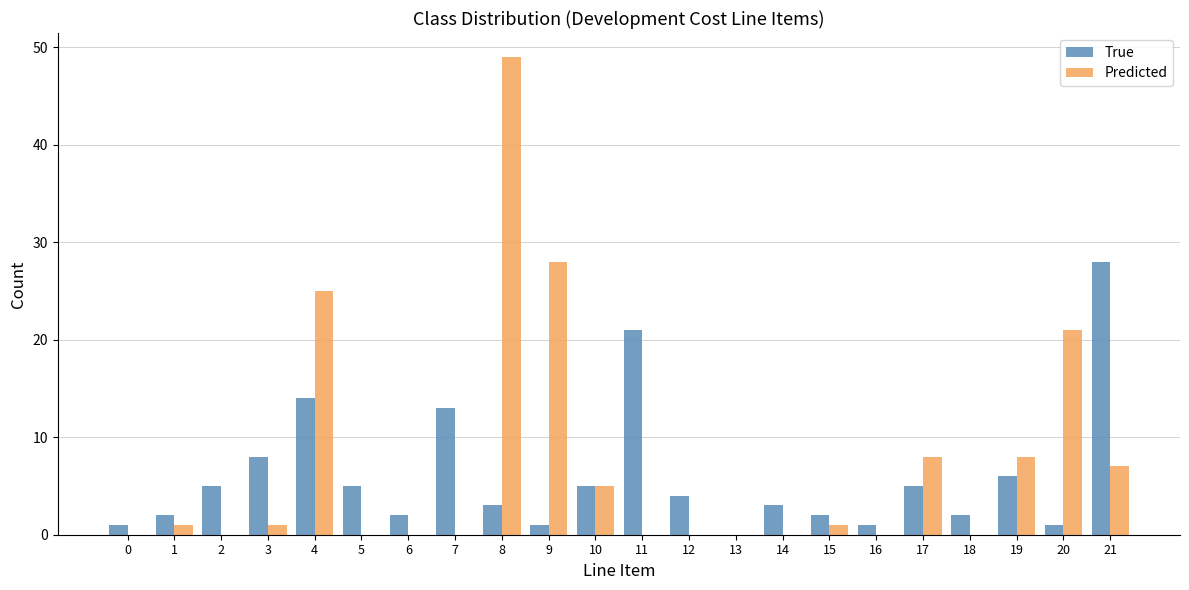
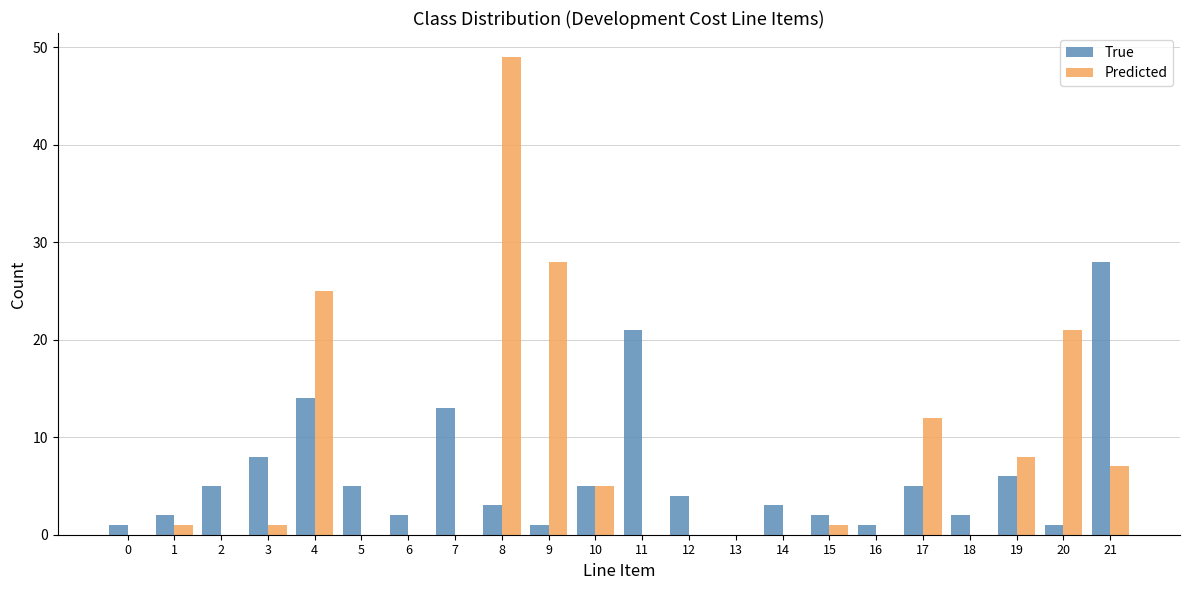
Predicted, 17: 8 -> 12
